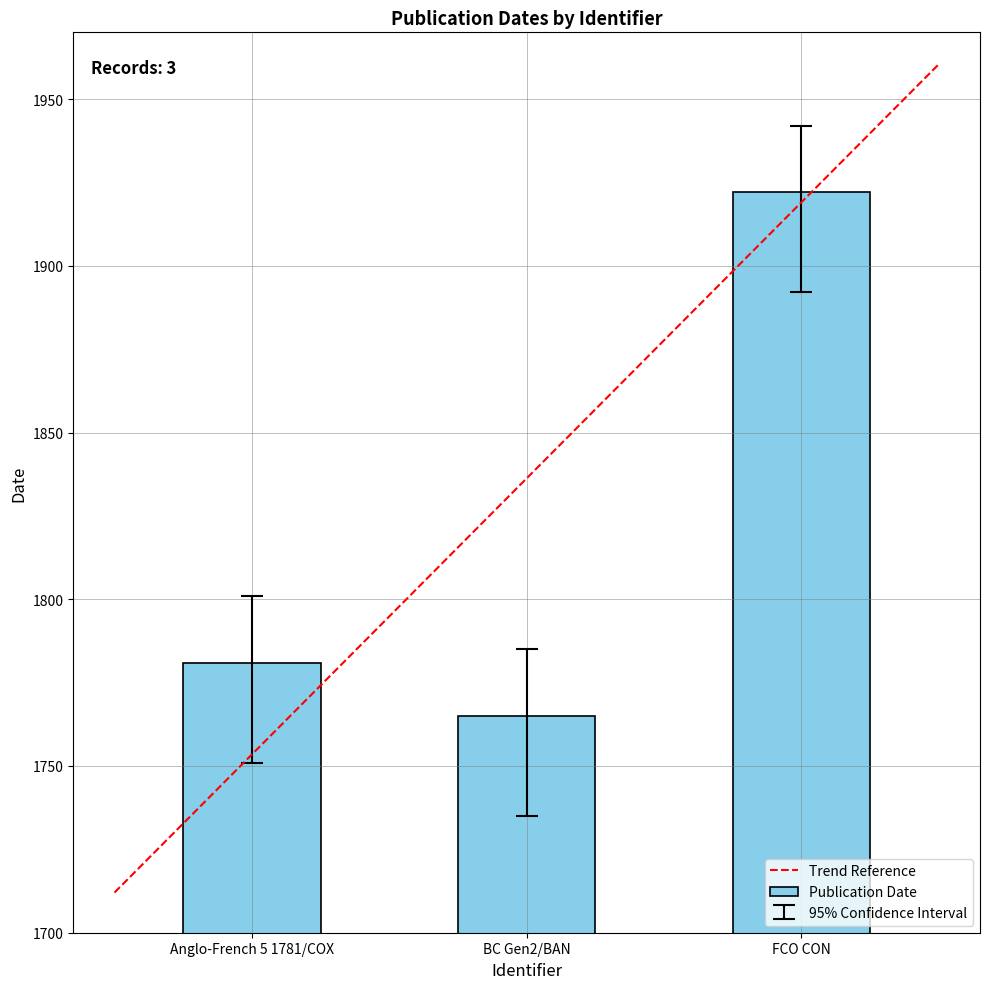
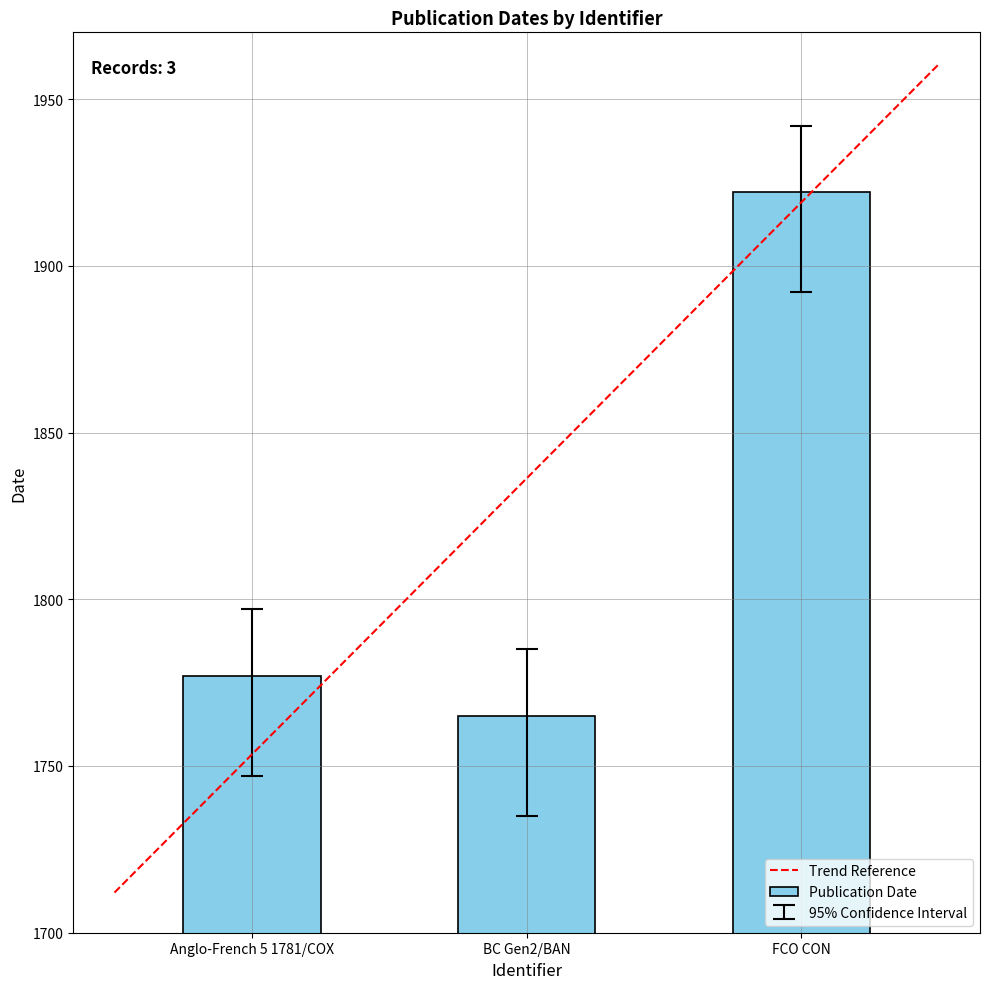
Publication Date, Anglo-French 5 1781/COX: 1781 -> 1777
